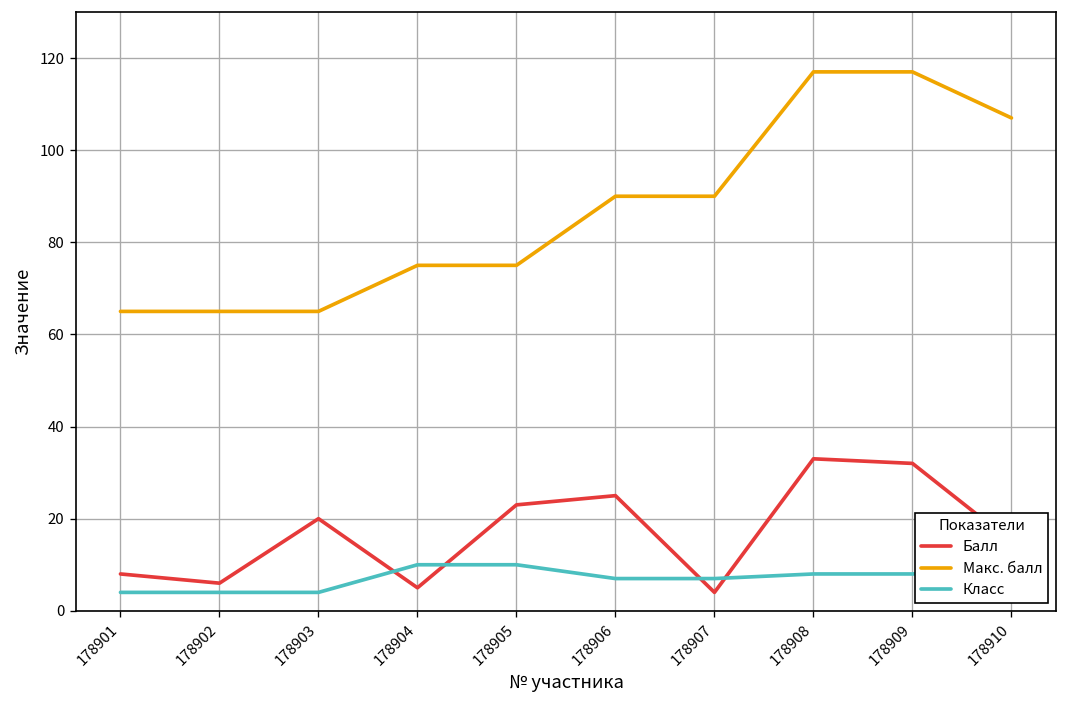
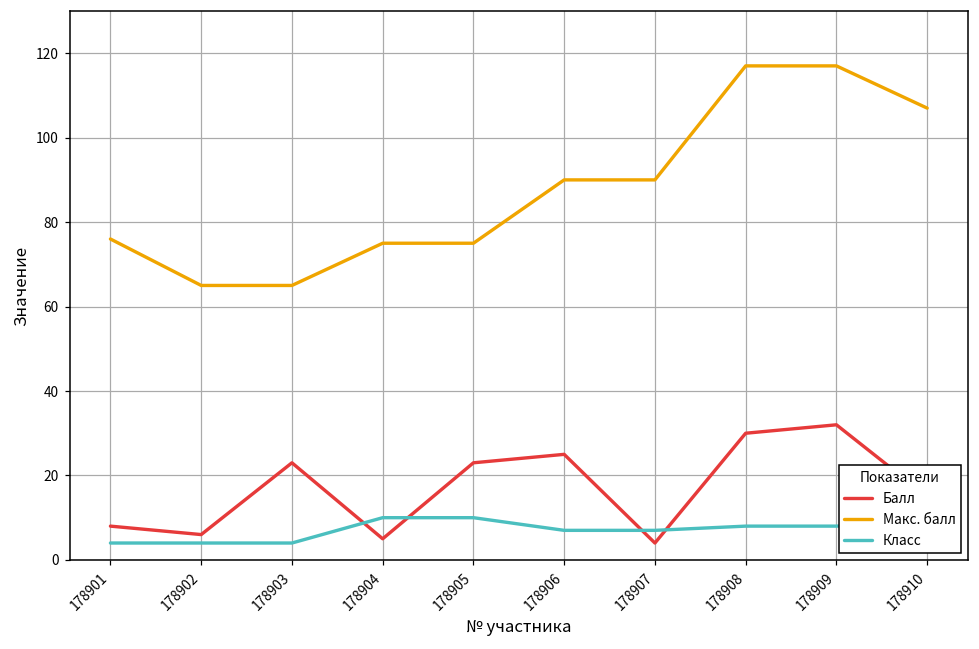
Макс. балл, 178901: 65 -> 76
Балл, 178903: 20 -> 23
Балл, 178908: 33 -> 30
